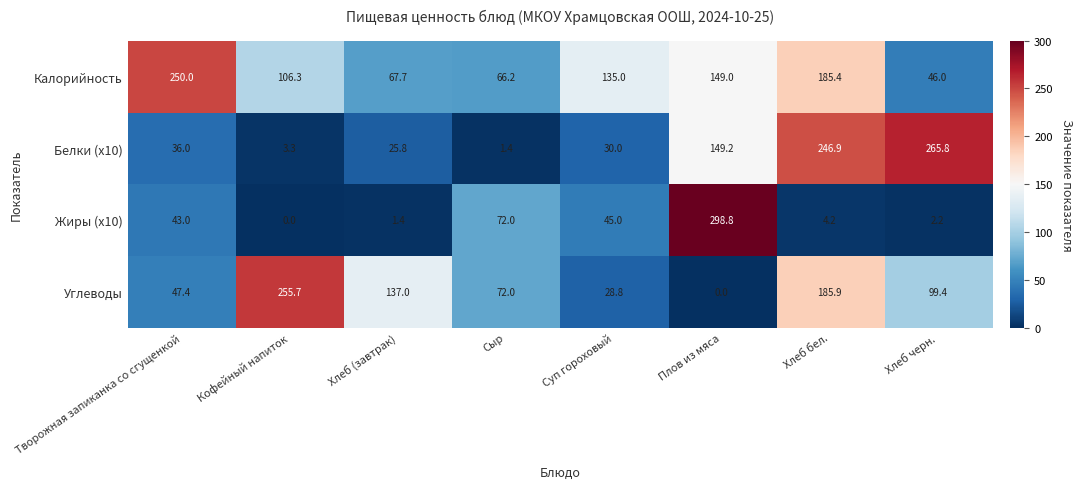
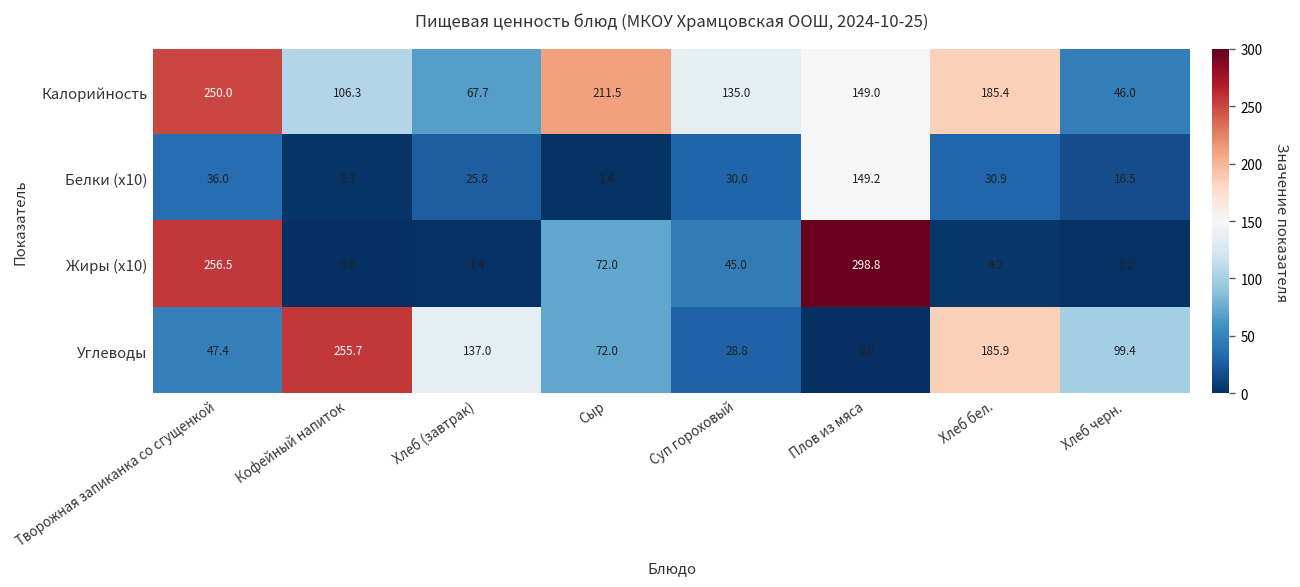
Калорийность, Сыр: 66.2 -> 211.5
Белки (x10), Хлеб бел.: 246.9 -> 30.9
Белки (x10), Хлеб черн.: 265.8 -> 16.5
Жиры (x10), Творожная запиканка со сгущенкой: 43.0 -> 256.5
